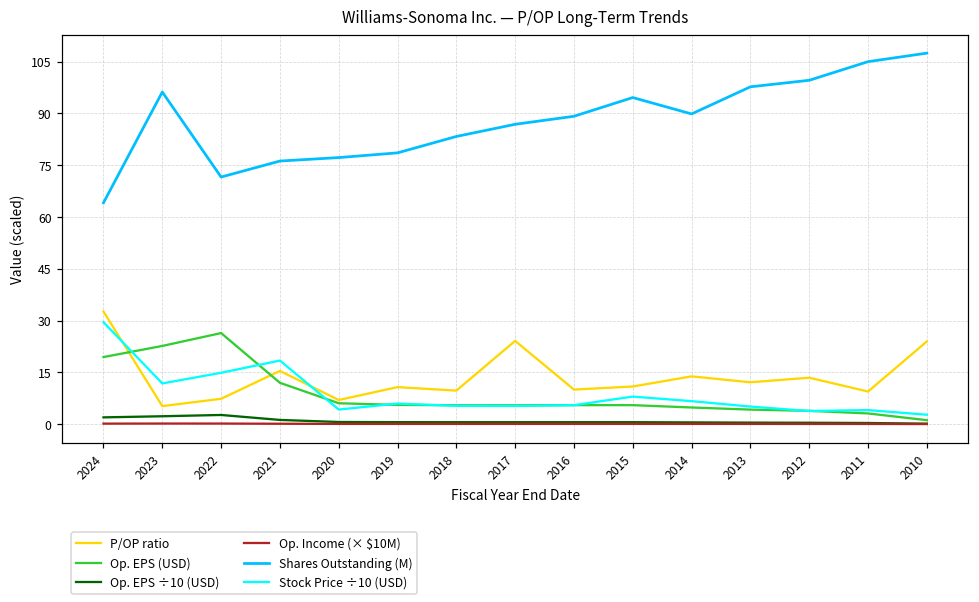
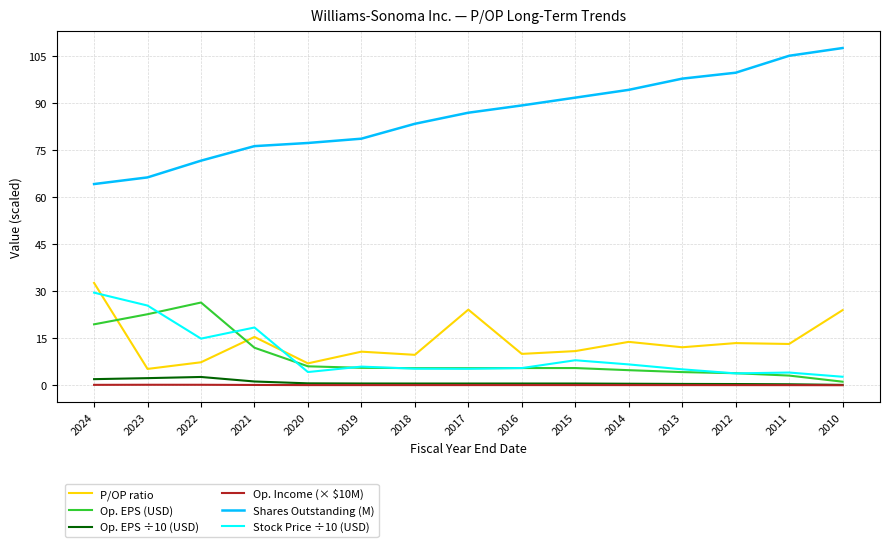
Shares Outstanding (M), 2023: 96 -> 66
Stock Price ÷10 (USD), 2023: 12 -> 25
Shares Outstanding (M), 2015: 95 -> 92
Shares Outstanding (M), 2014: 90 -> 94
P/OP ratio, 2011: 9 -> 13
